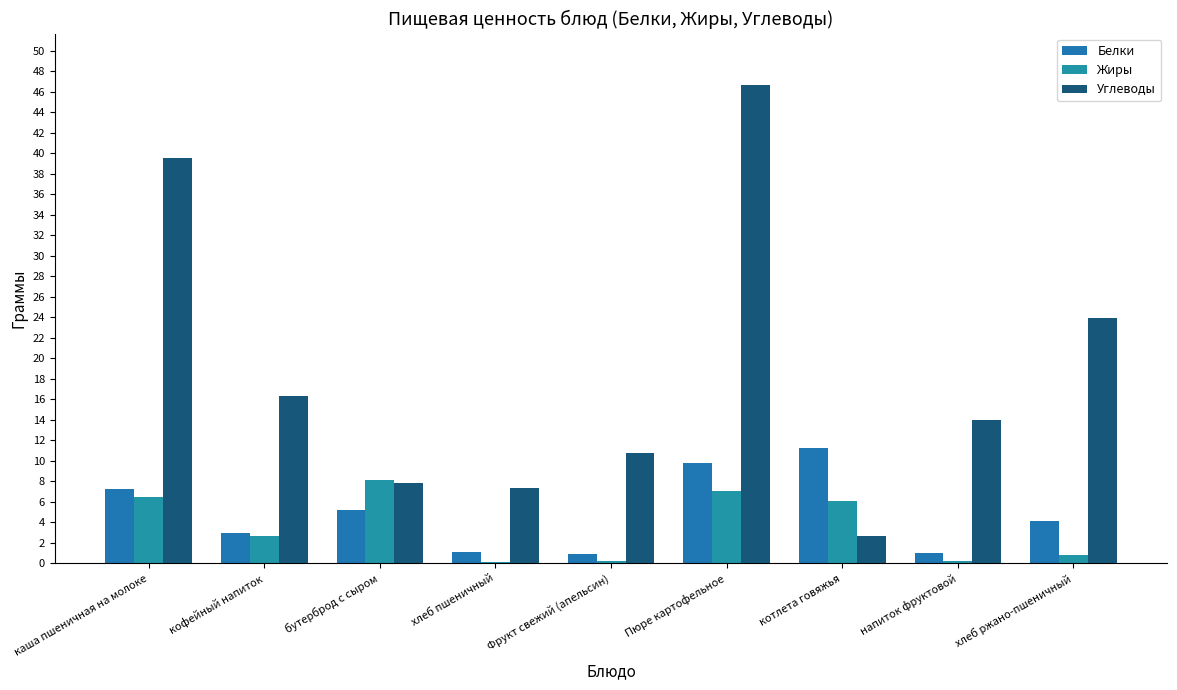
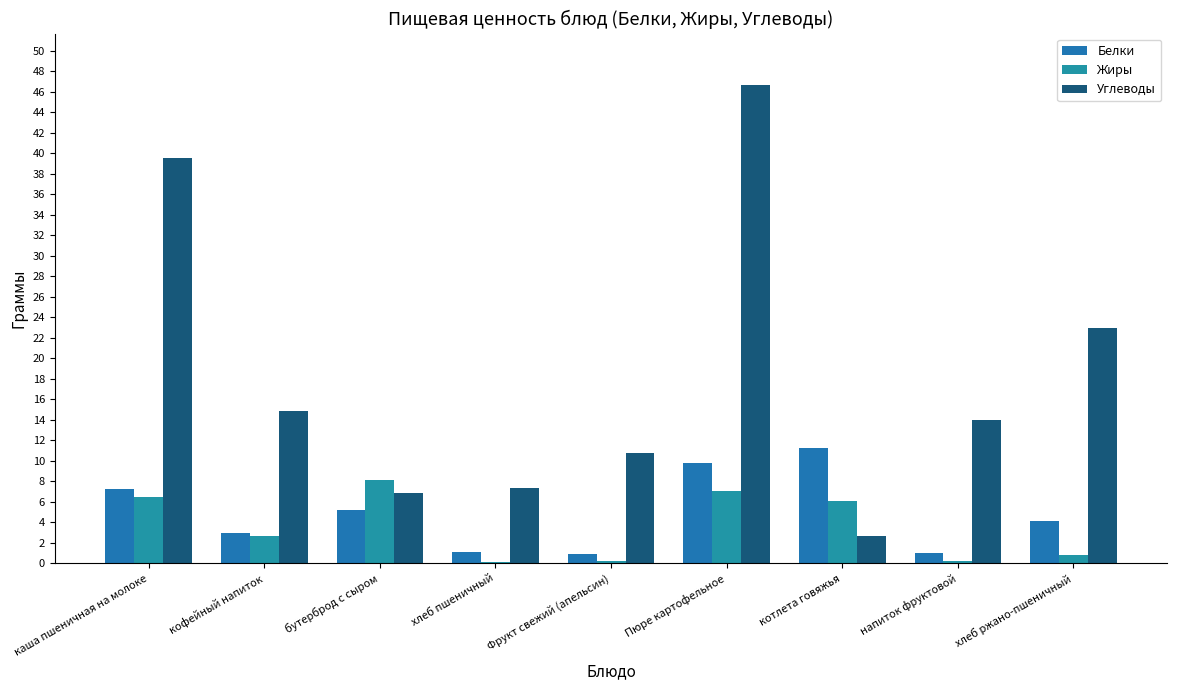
Углеводы, кофейный напиток: 16.3 -> 14.9
Углеводы, бутерброд с сыром: 7.8 -> 6.9
Углеводы, хлеб ржано-пшеничный: 23.9 -> 23.0
